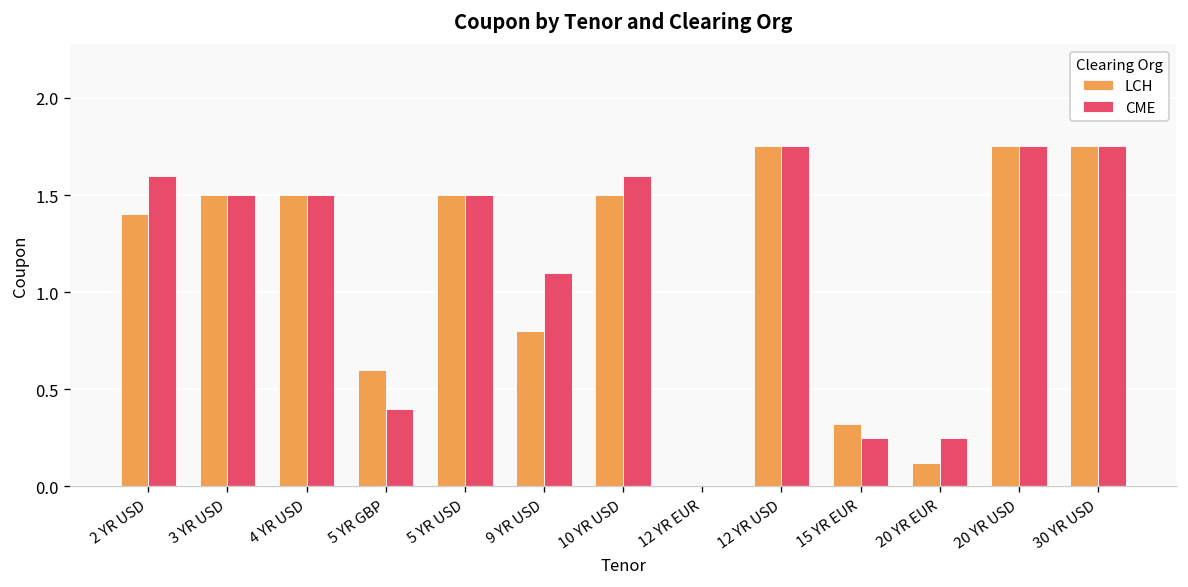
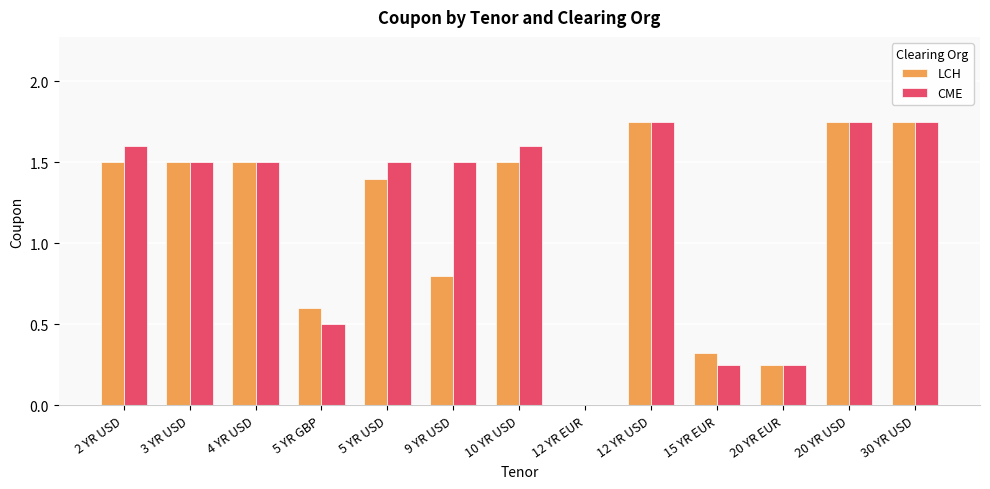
LCH, 2 YR USD: 1.4 -> 1.5
CME, 5 YR GBP: 0.4 -> 0.5
LCH, 5 YR USD: 1.5 -> 1.4
CME, 9 YR USD: 1.1 -> 1.5
LCH, 20 YR EUR: 0.12 -> 0.25
